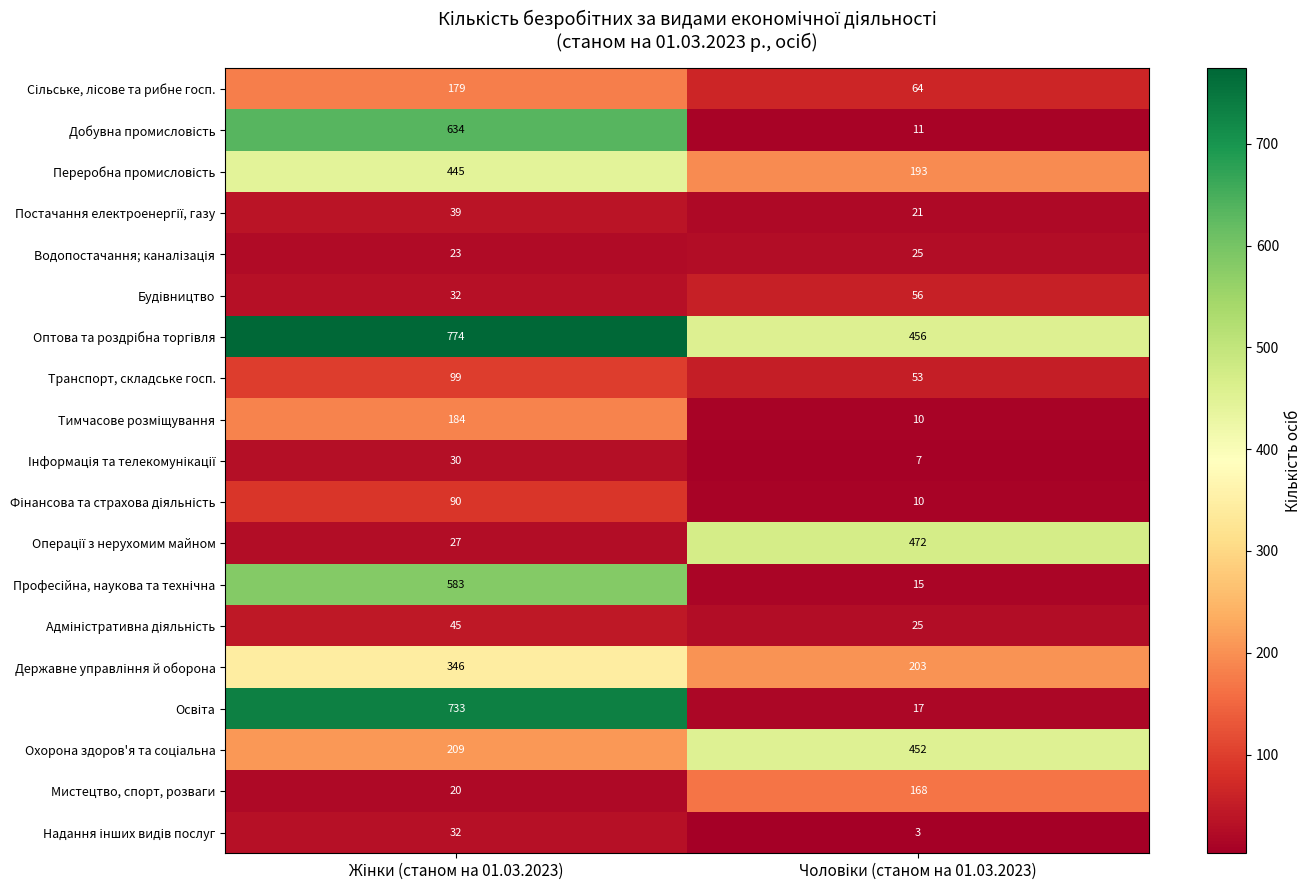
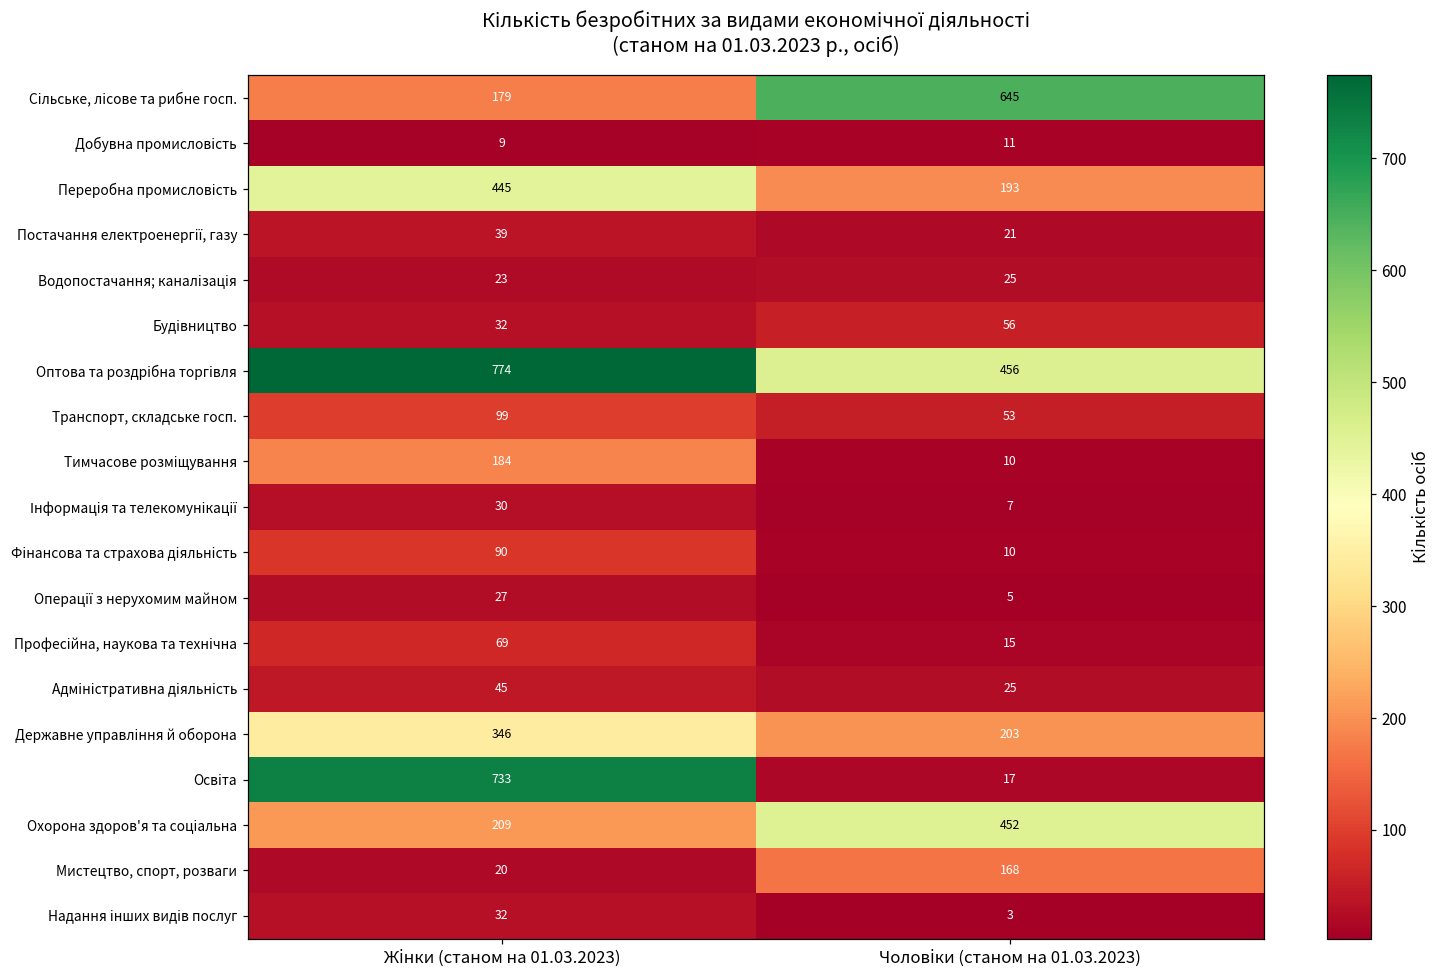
Сільське, лісове та рибне госп., Чоловіки (станом на 01.03.2023): 64 -> 645
Добувна промисловість, Жінки (станом на 01.03.2023): 634 -> 9
Операції з нерухомим майном, Чоловіки (станом на 01.03.2023): 472 -> 5
Професійна, наукова та технічна, Жінки (станом на 01.03.2023): 583 -> 69
